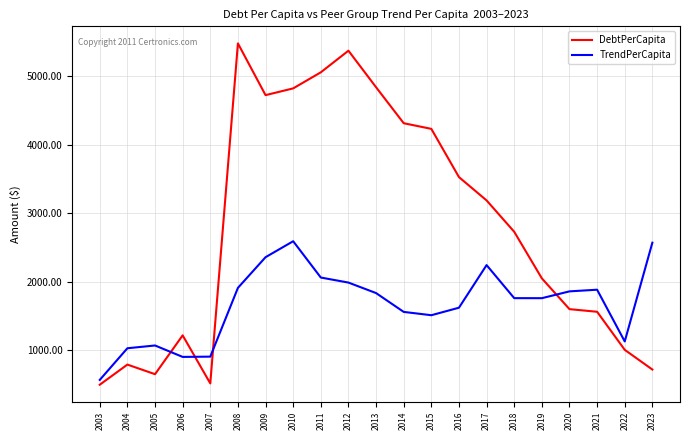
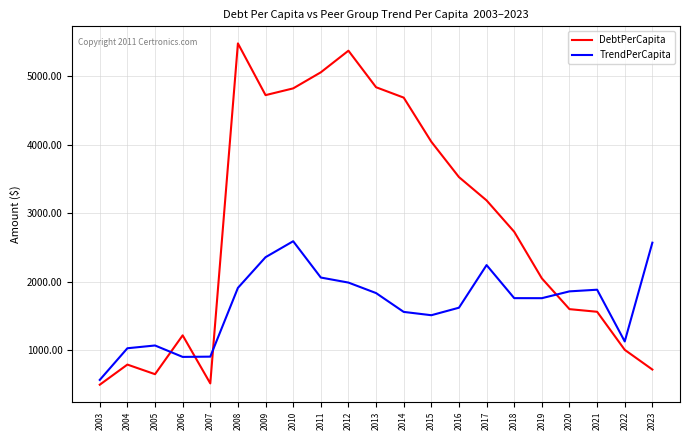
DebtPerCapita, 2014: 4300 -> 4700
DebtPerCapita, 2015: 4200 -> 4000
